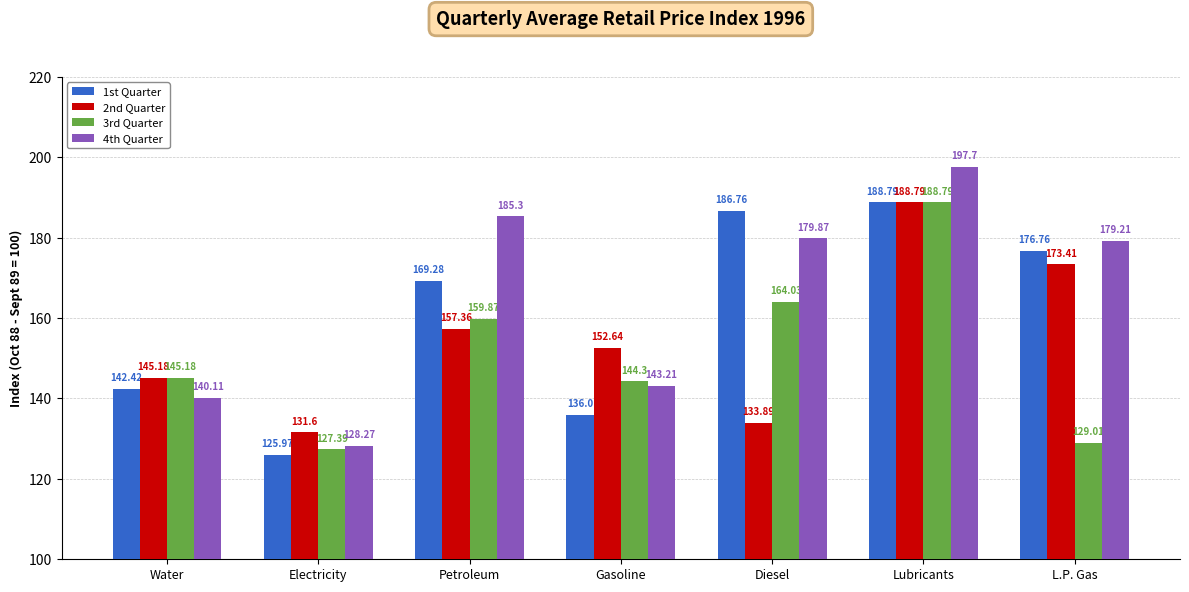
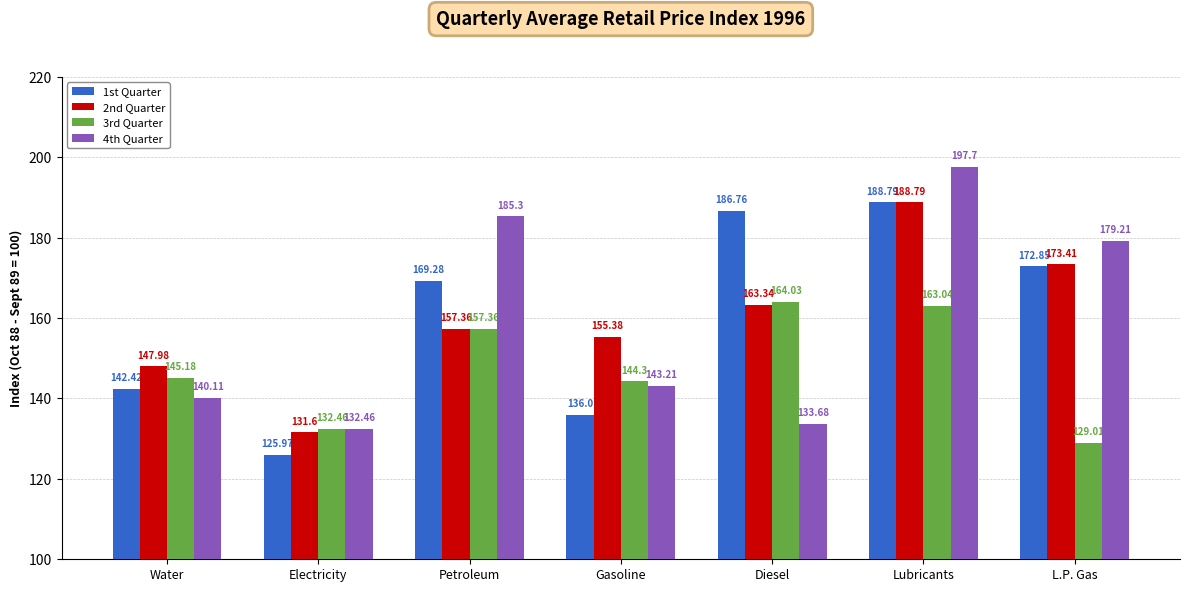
2nd Quarter, Water: 145.18 -> 147.98
3rd Quarter, Electricity: 127.39 -> 132.46
4th Quarter, Electricity: 128.27 -> 132.46
3rd Quarter, Petroleum: 159.87 -> 157.36
2nd Quarter, Gasoline: 152.64 -> 155.38
2nd Quarter, Diesel: 133.89 -> 163.34
4th Quarter, Diesel: 179.87 -> 133.68
3rd Quarter, Lubricants: 188.79 -> 163.04
1st Quarter, L.P. Gas: 176.76 -> 172.85
